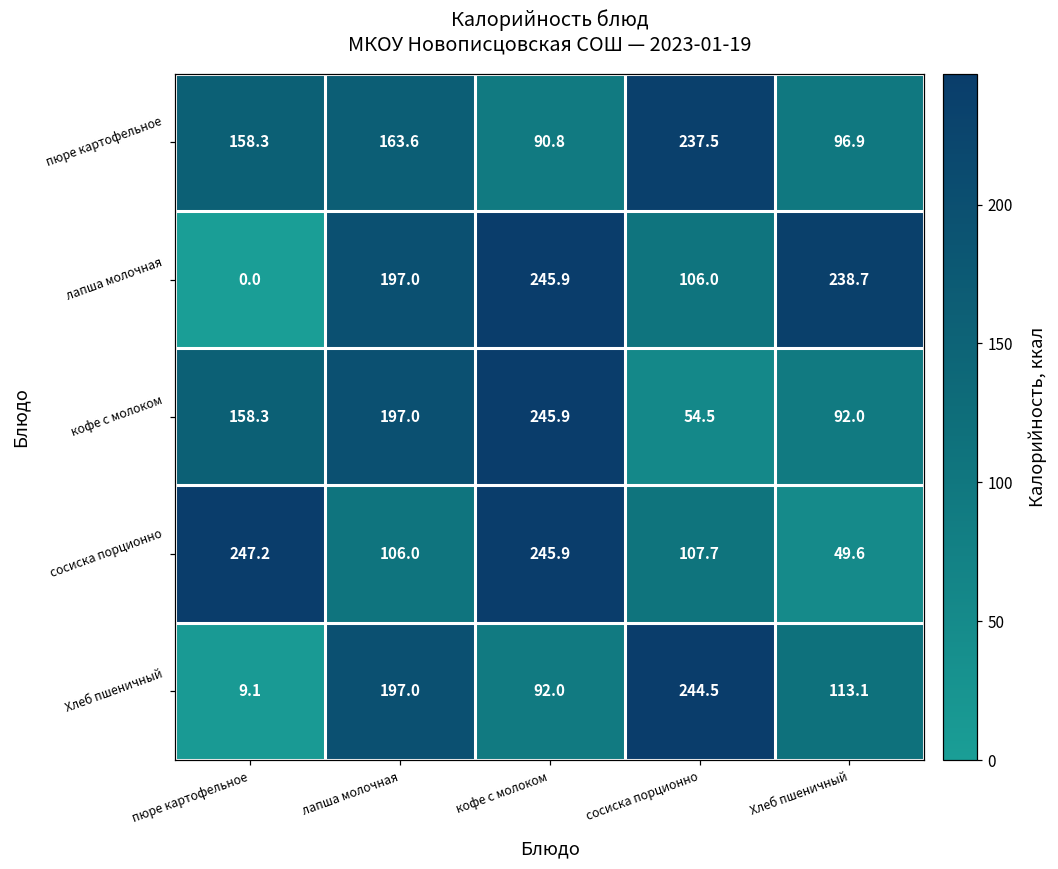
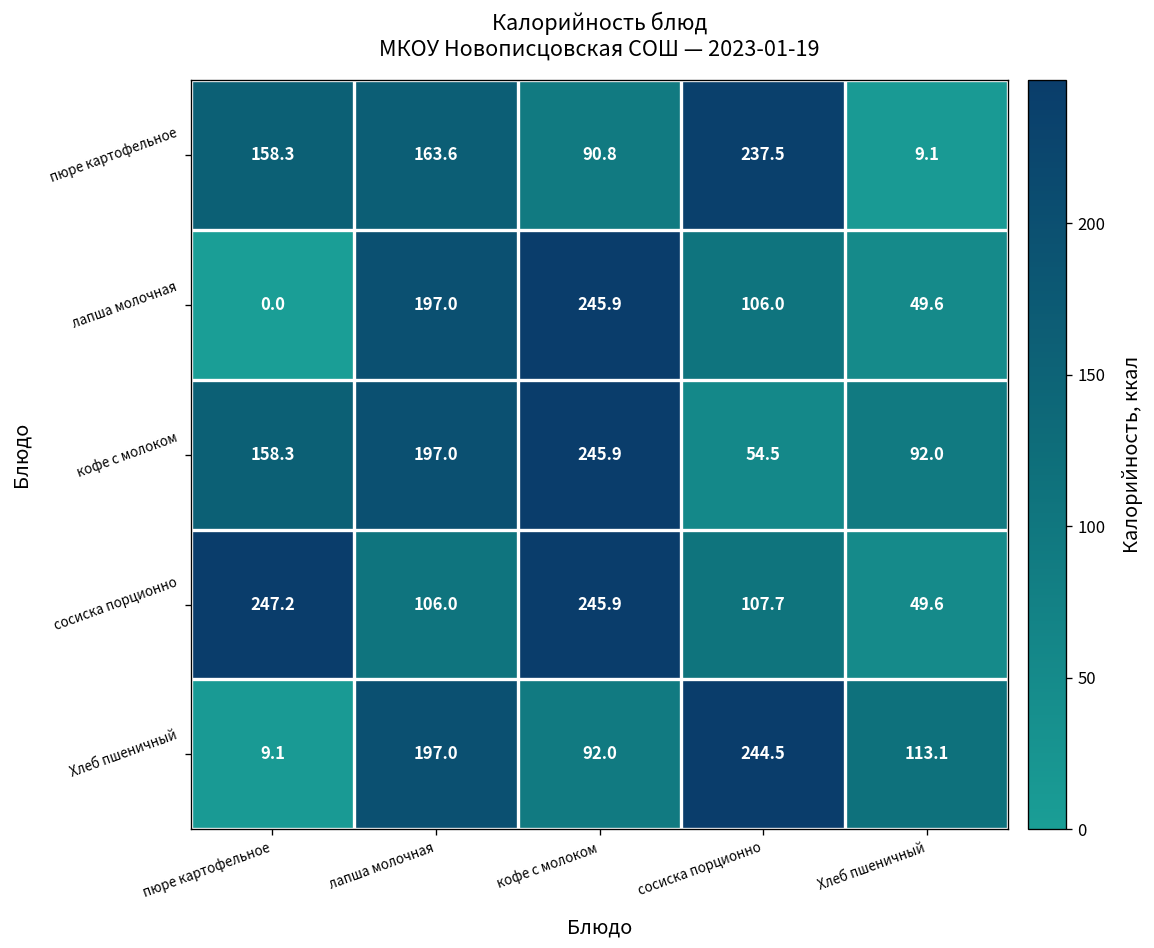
пюре картофельное, Хлеб пшеничный: 96.9 -> 9.1
лапша молочная, Хлеб пшеничный: 238.7 -> 49.6
